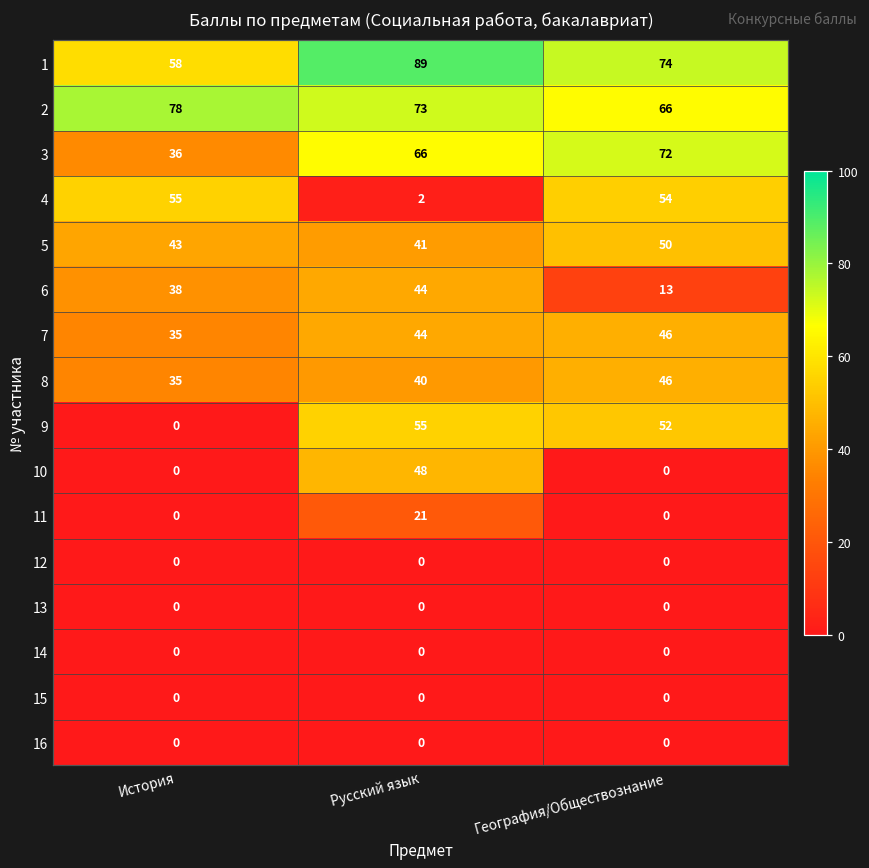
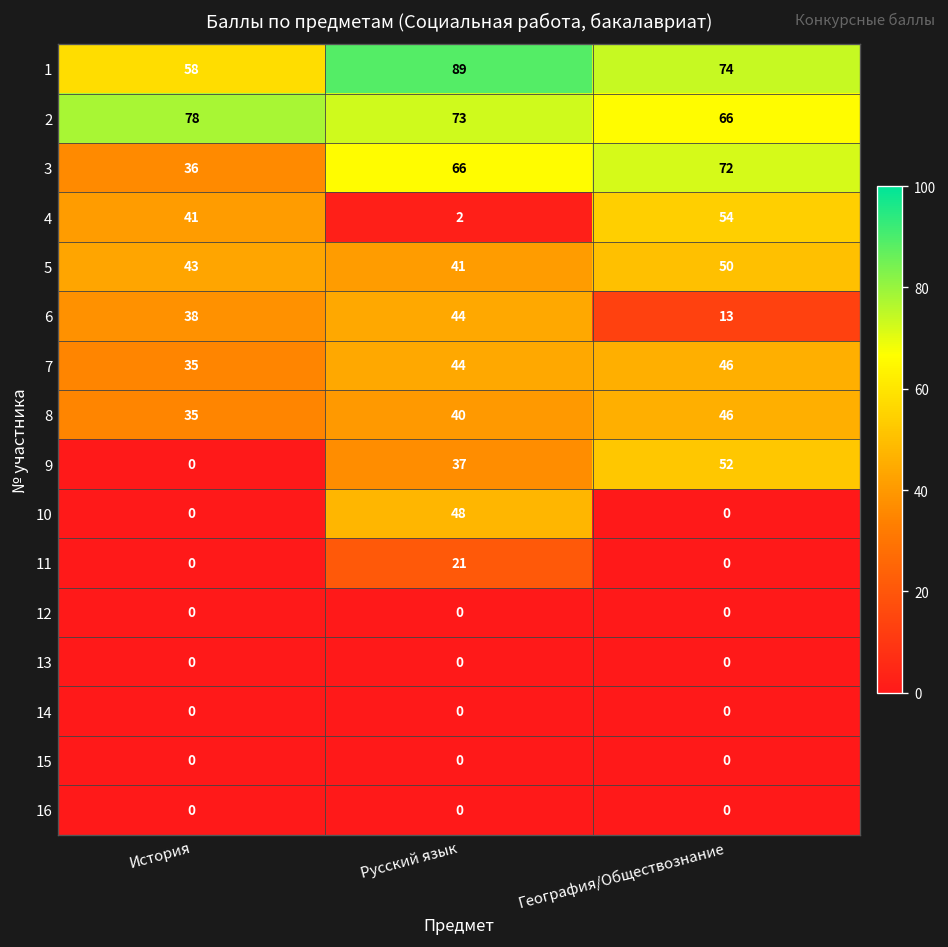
4, История: 55 -> 41
9, Русский язык: 55 -> 37
